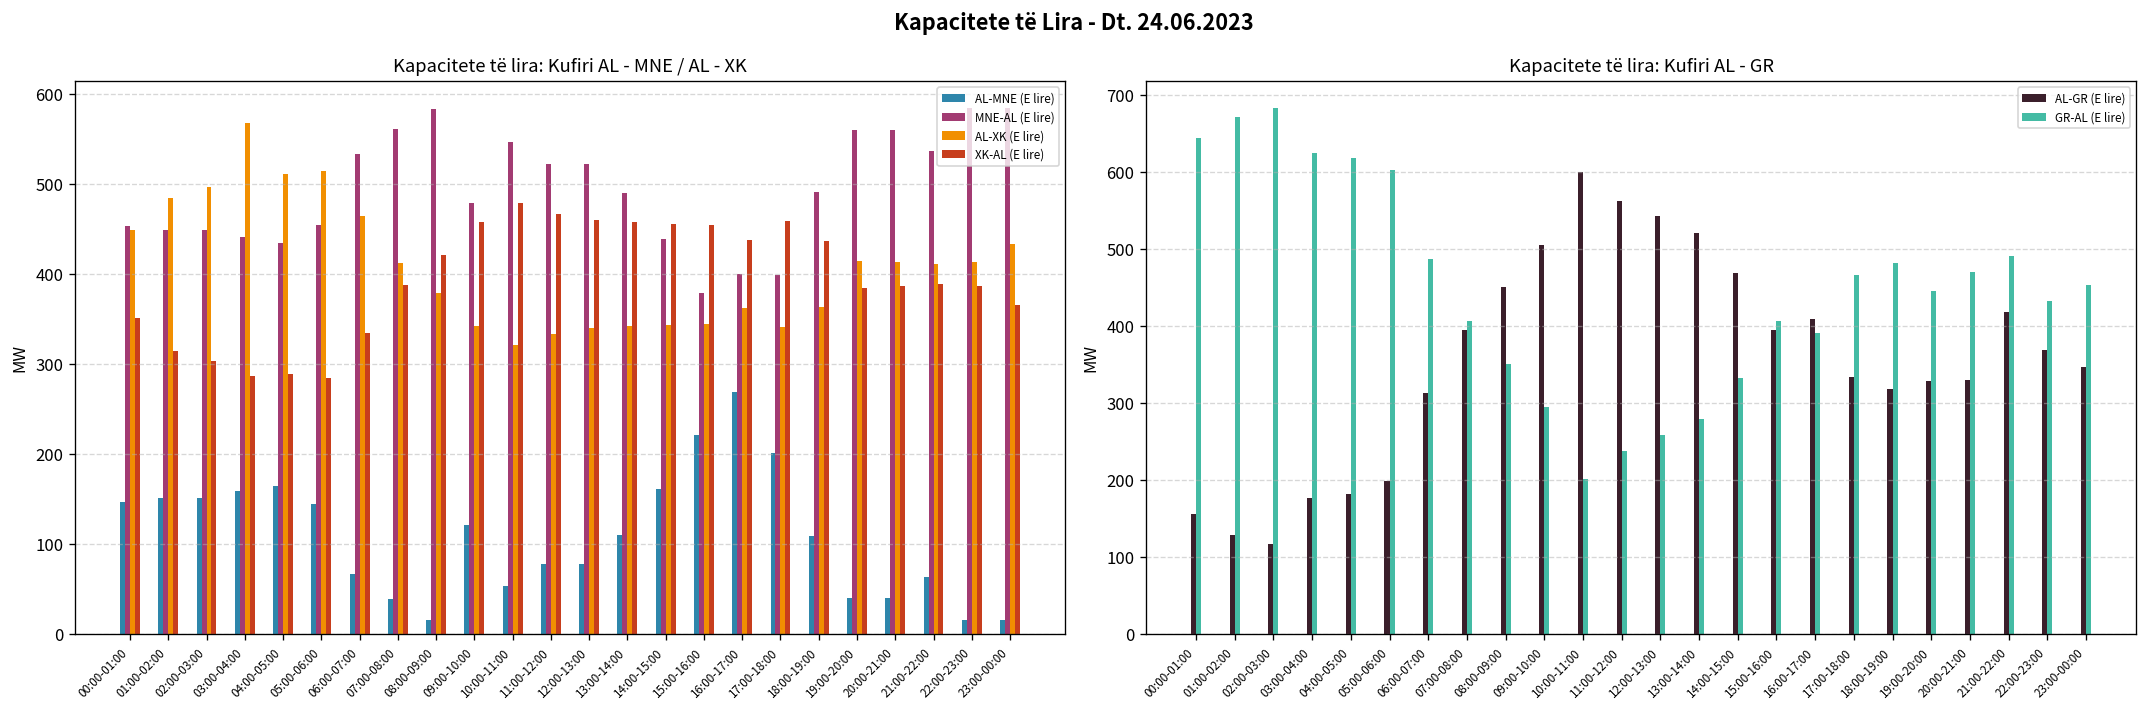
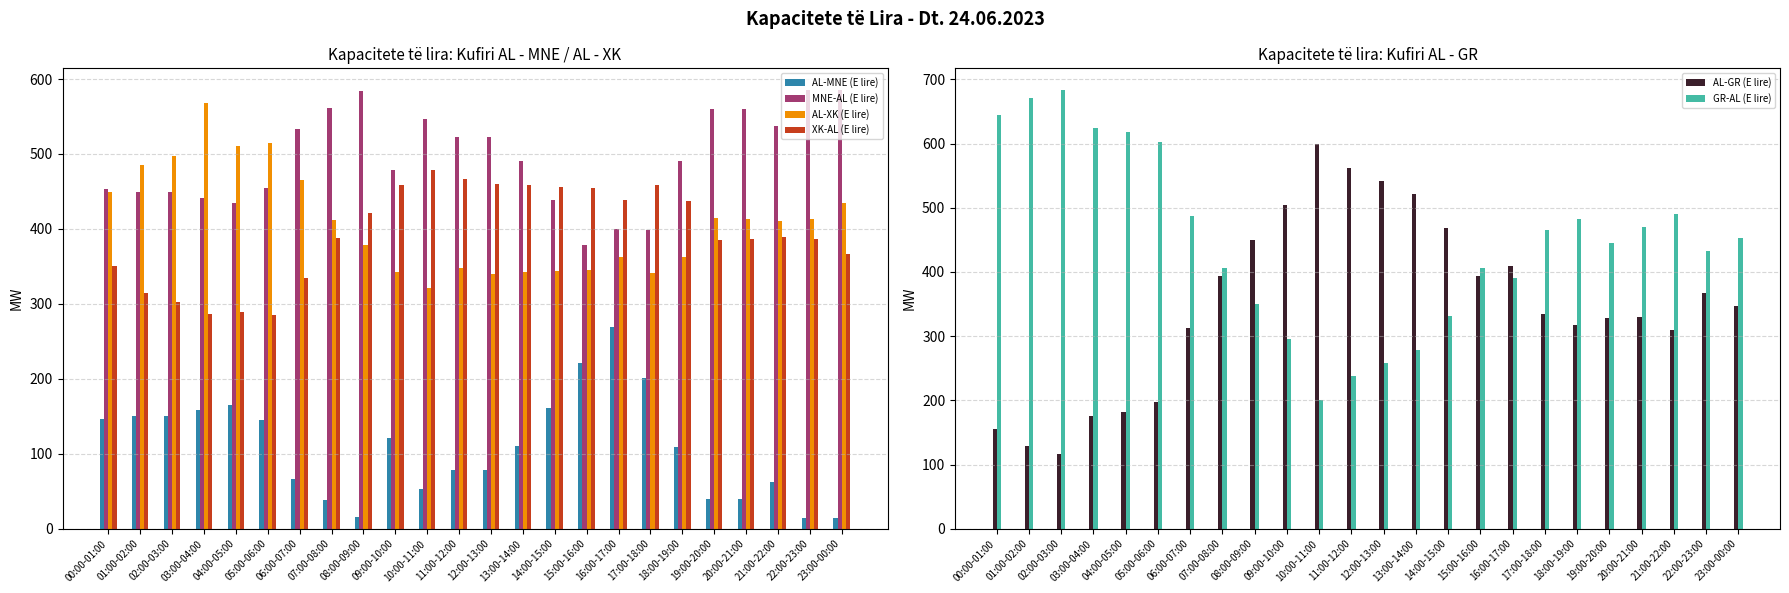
Kapacitete të lira: Kufiri AL - MNE / AL - XK, AL-XK (E lire), 11:00-12:00: 330 -> 350
Kapacitete të lira: Kufiri AL - GR, AL-GR (E lire), 21:00-22:00: 420 -> 310
